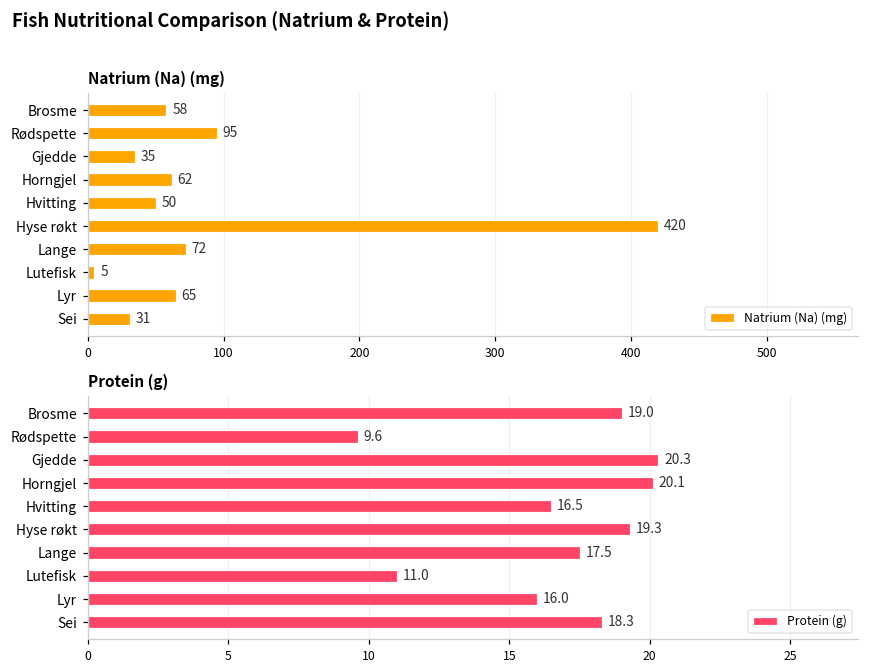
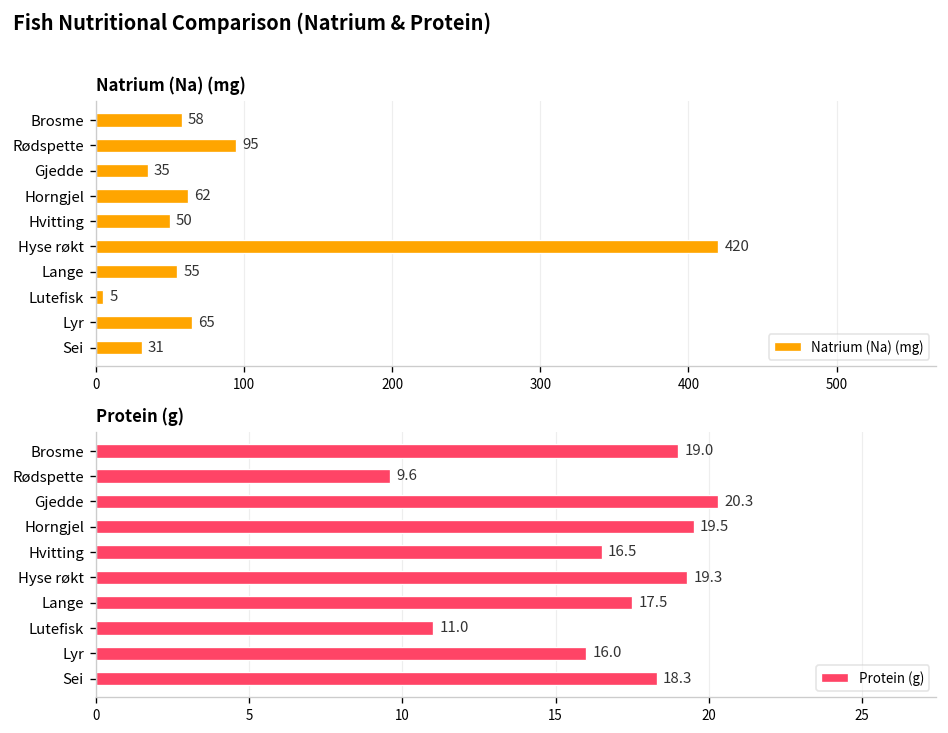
Natrium (Na) (mg), Lange: 72 -> 55
Protein (g), Horngjel: 20.1 -> 19.5
